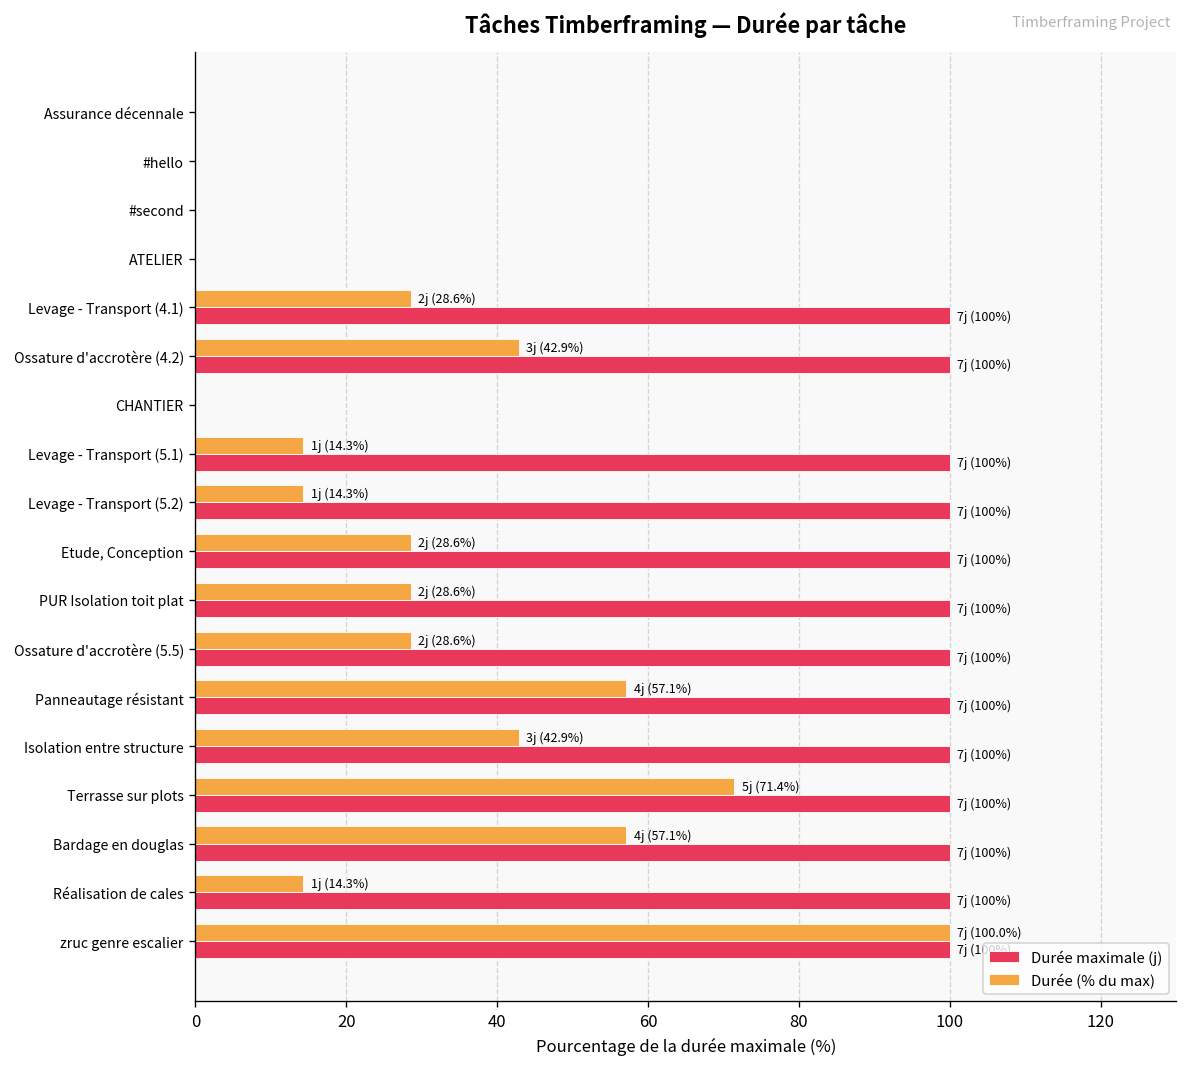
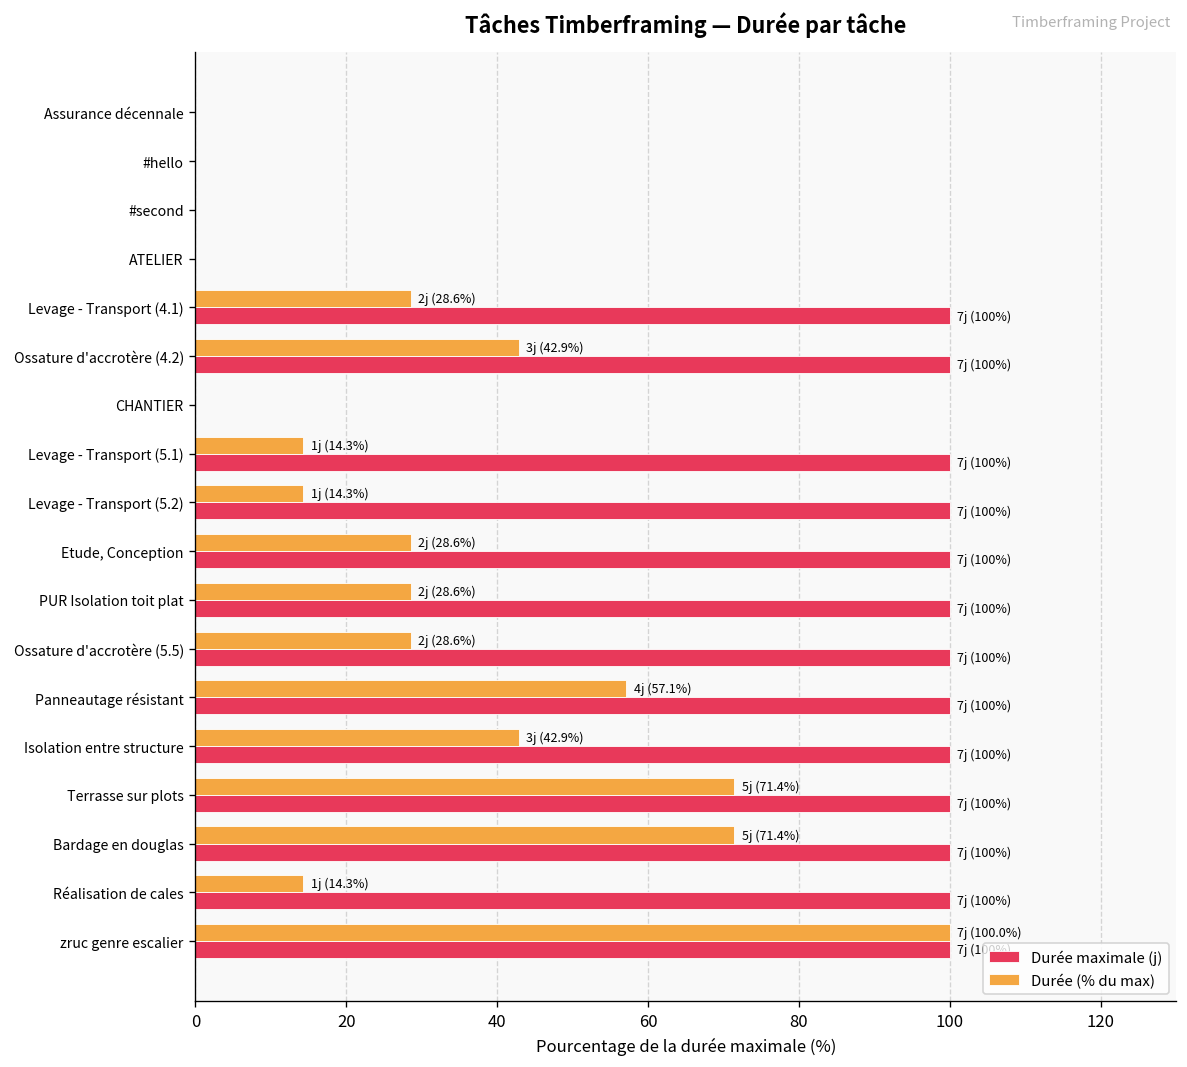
Durée (% du max), Bardage en douglas: 4j (57.1%) -> 5j (71.4%)
